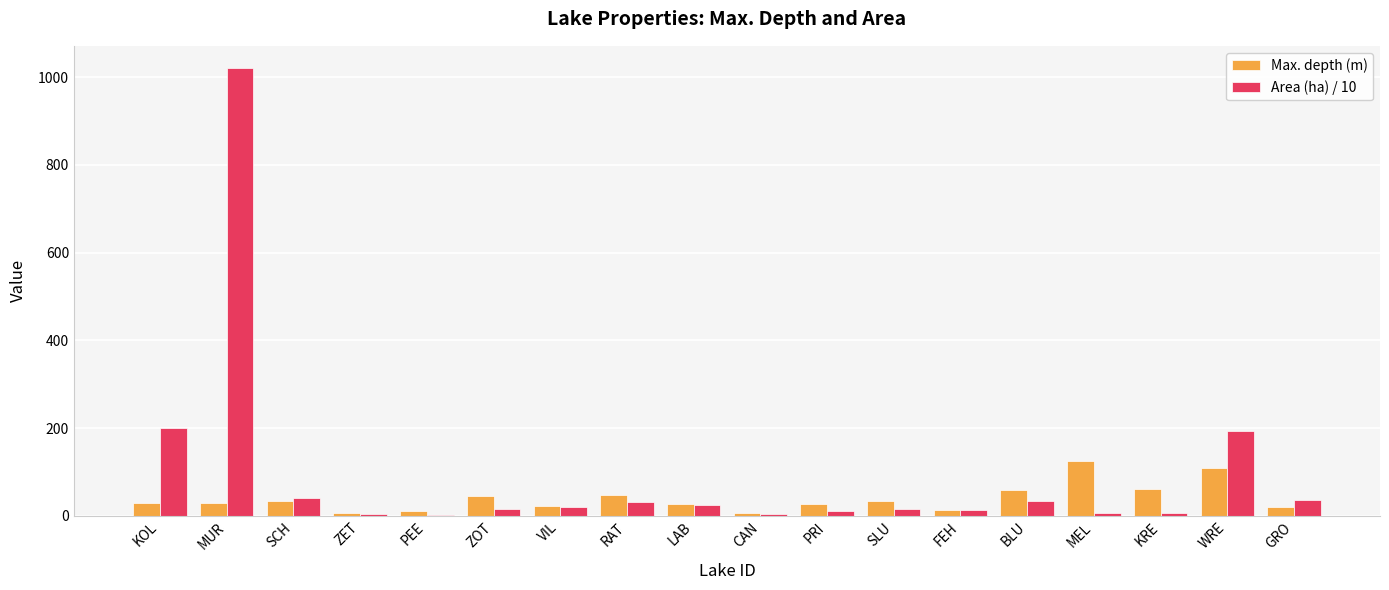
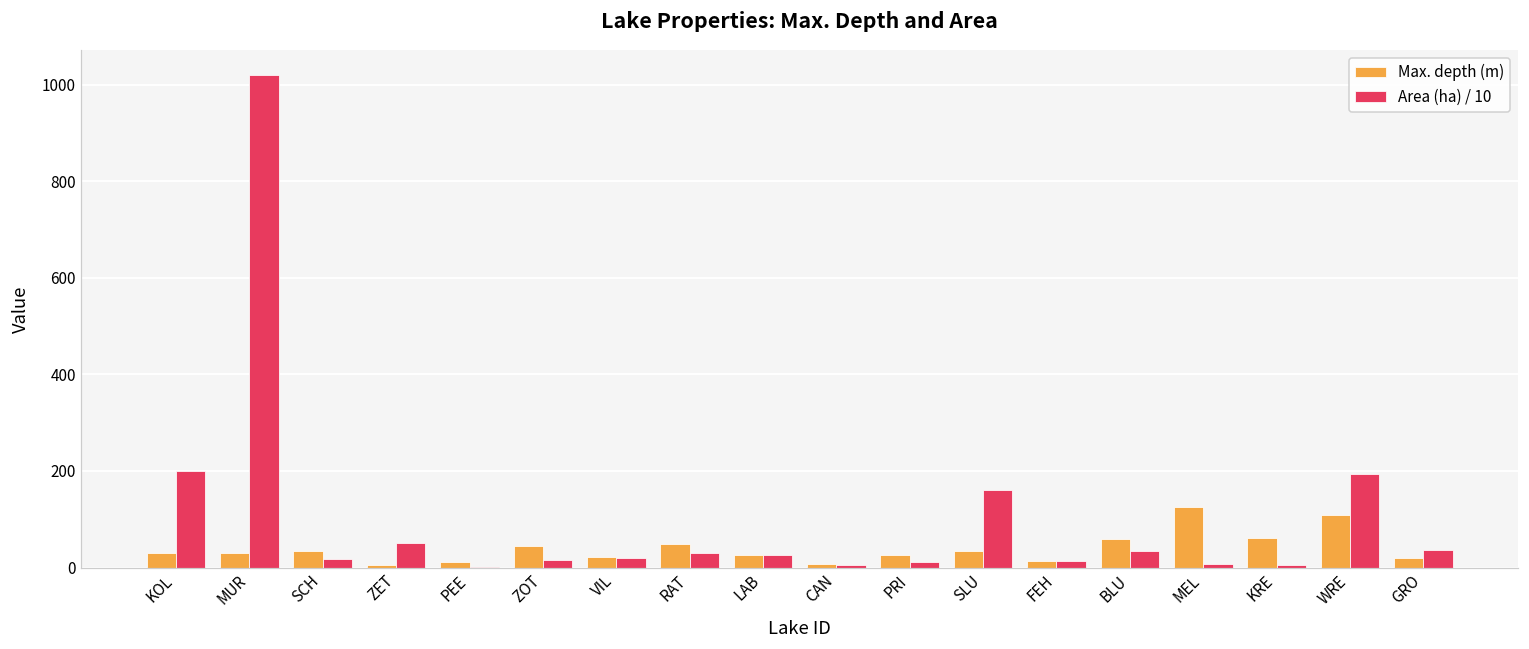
Area (ha) / 10, SCH: 40 -> 20
Area (ha) / 10, ZET: 0 -> 50
Area (ha) / 10, SLU: 10 -> 160
